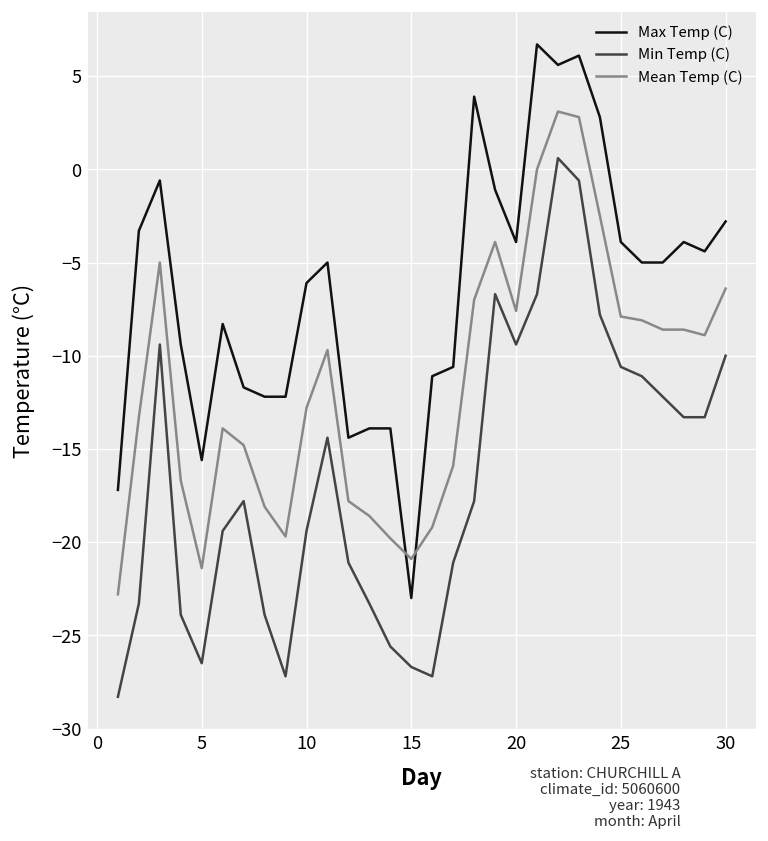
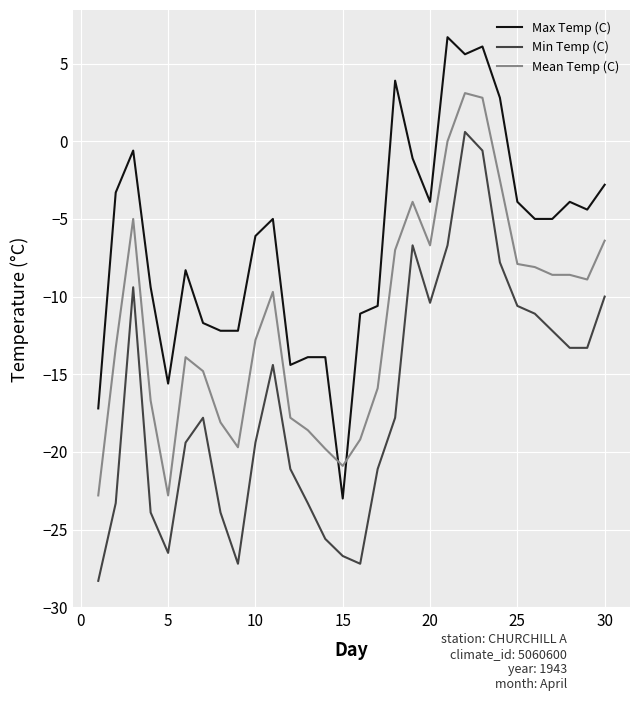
Mean Temp (C), 5: -21.4 -> -22.8
Min Temp (C), 20: -9.4 -> -10.4
Mean Temp (C), 20: -7.6 -> -6.7
